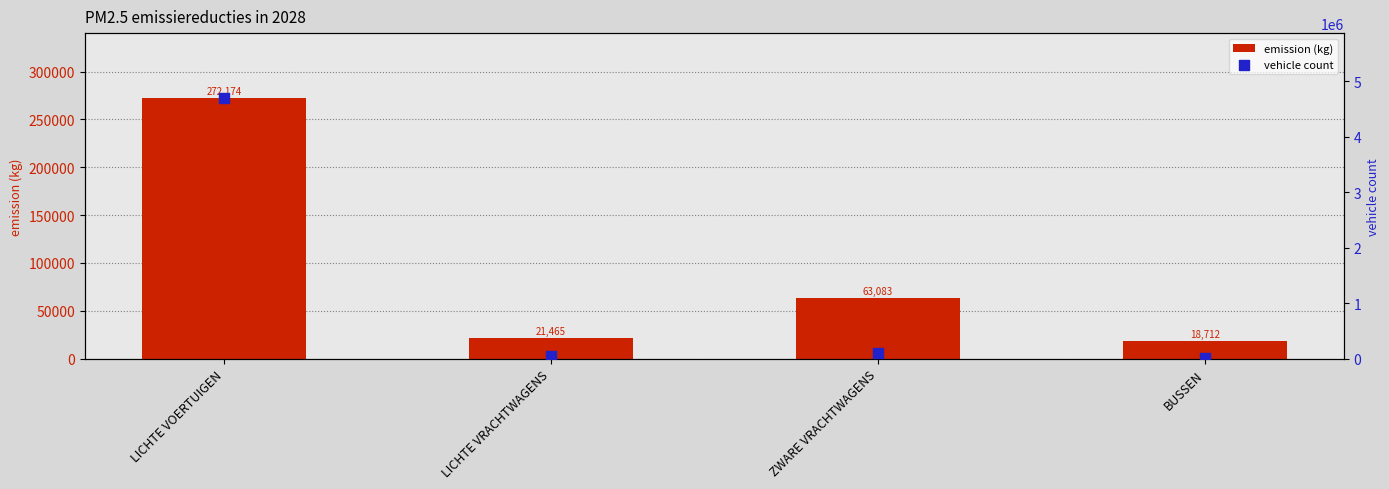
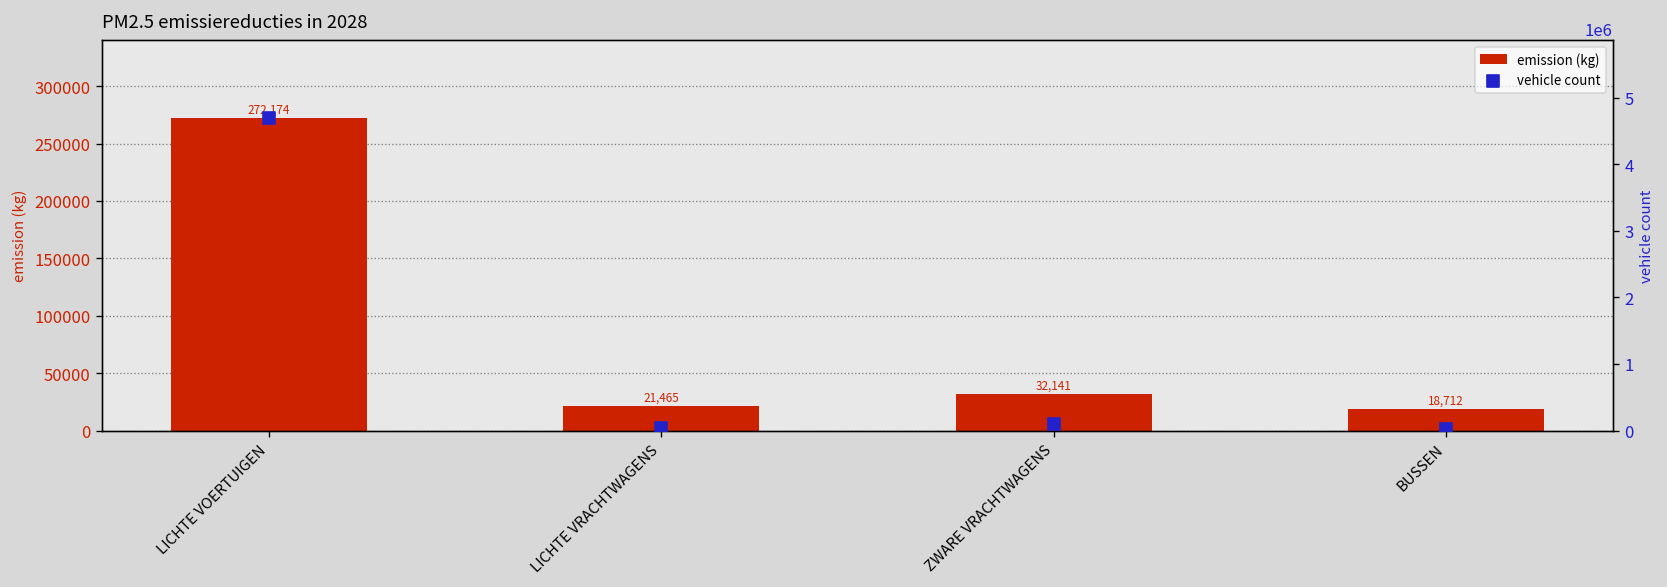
emission (kg), ZWARE VRACHTWAGENS: 63,083 -> 32,141
